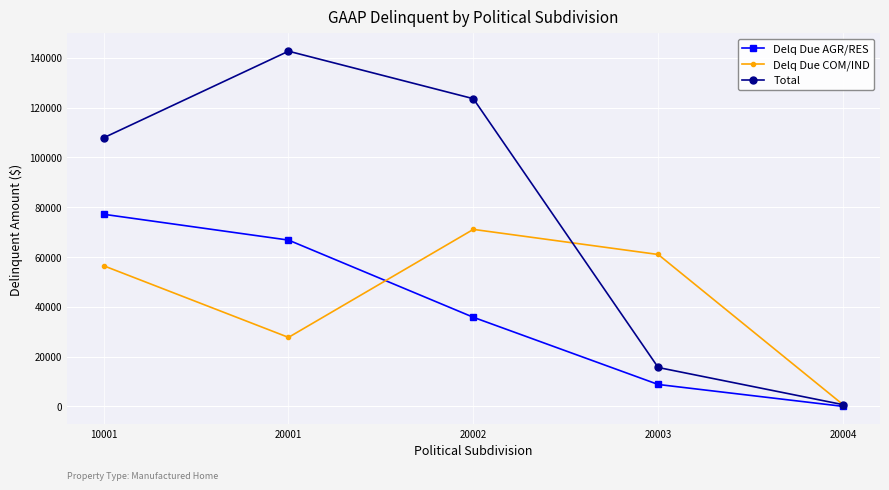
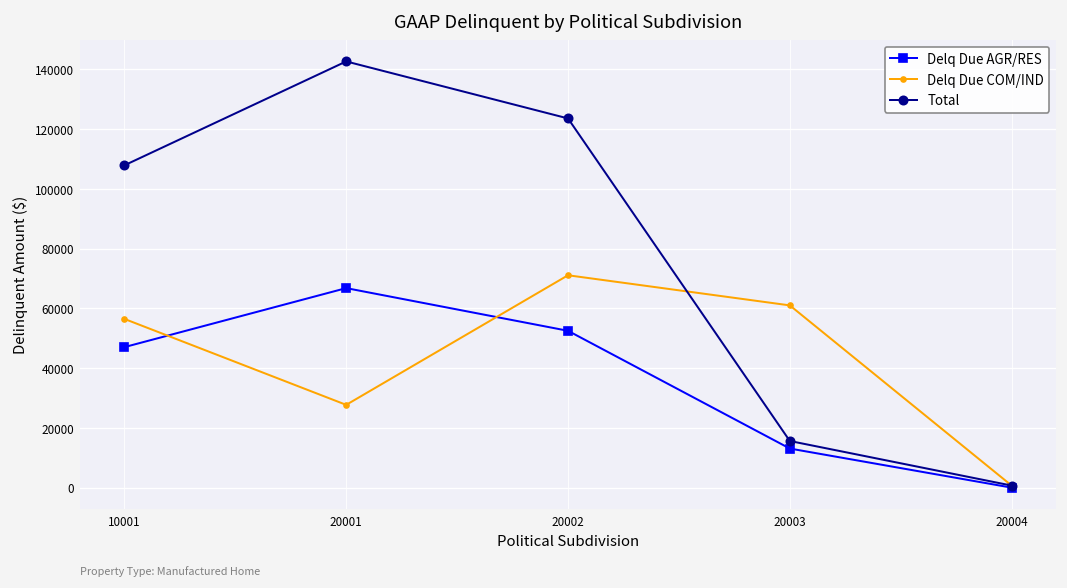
Delq Due AGR/RES, 10001: 77000 -> 47000
Delq Due AGR/RES, 20002: 36000 -> 52000
Delq Due AGR/RES, 20003: 9000 -> 13000
